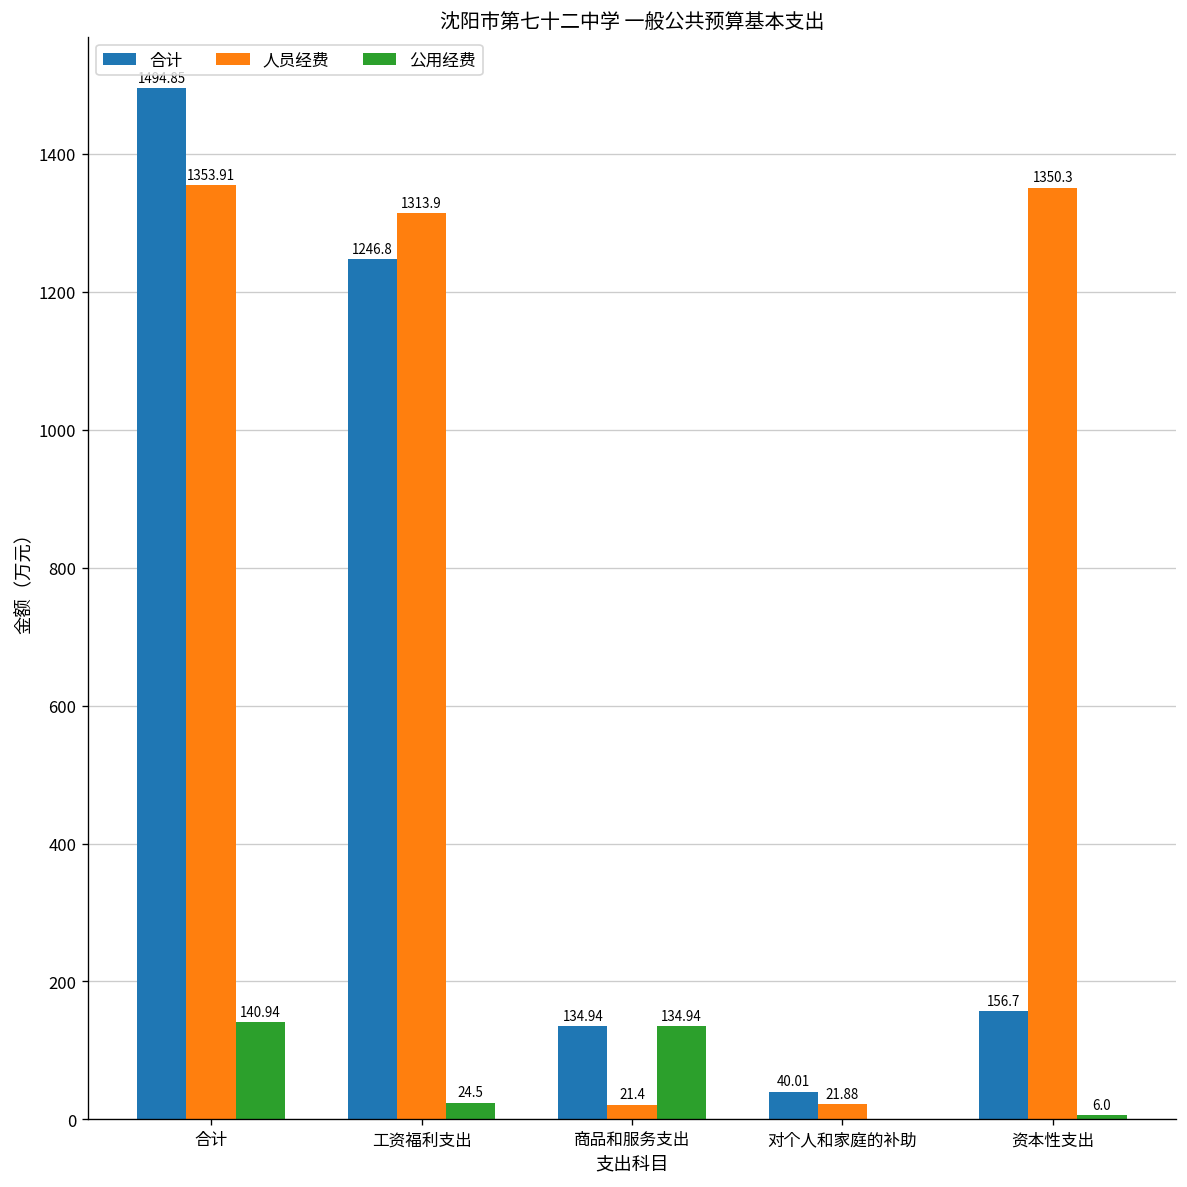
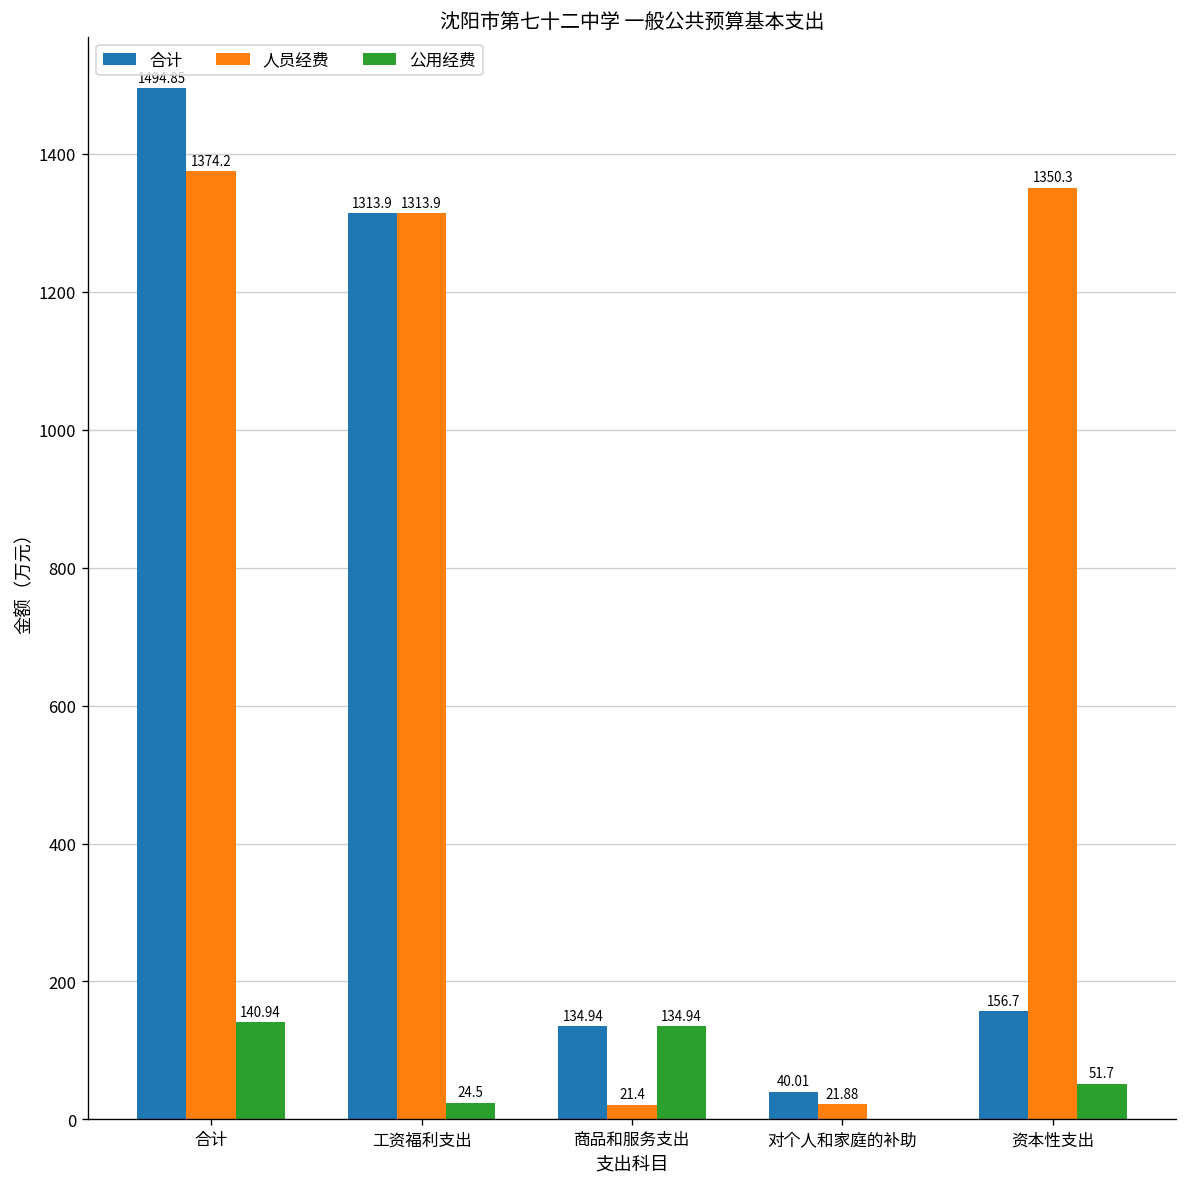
人员经费, 合计: 1353.91 -> 1374.2
合计, 工资福利支出: 1246.8 -> 1313.9
公用经费, 资本性支出: 6.0 -> 51.7
